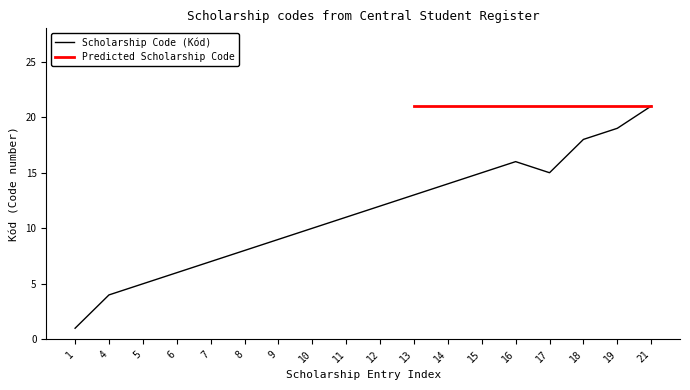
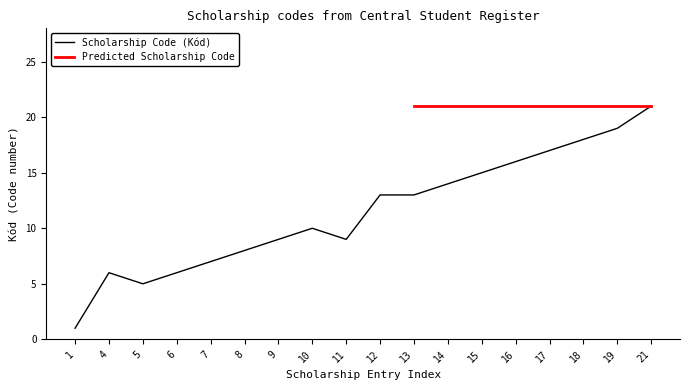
Scholarship Code (Kód), 4: 4 -> 6
Scholarship Code (Kód), 11: 11 -> 9
Scholarship Code (Kód), 12: 12 -> 13
Scholarship Code (Kód), 17: 15 -> 17
